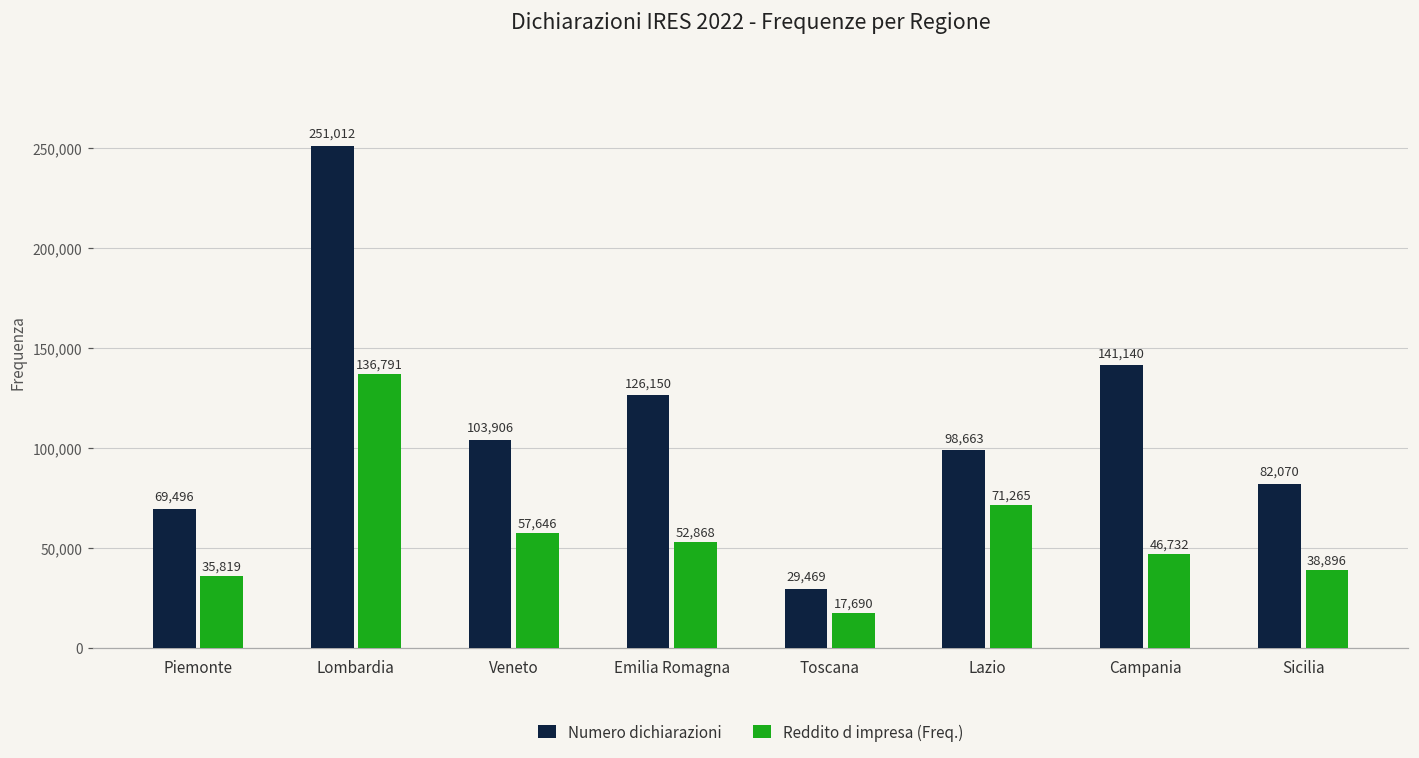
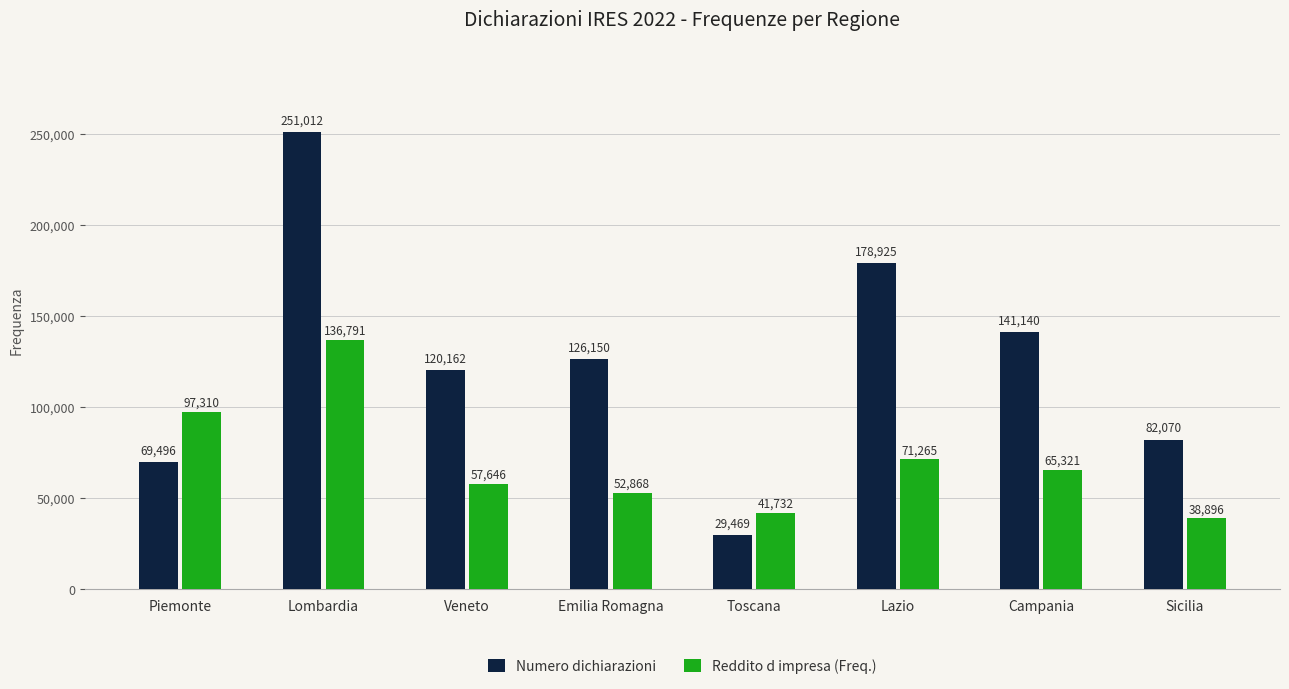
Reddito d impresa (Freq.), Piemonte: 35,819 -> 97,310
Numero dichiarazioni, Veneto: 103,906 -> 120,162
Reddito d impresa (Freq.), Toscana: 17,690 -> 41,732
Numero dichiarazioni, Lazio: 98,663 -> 178,925
Reddito d impresa (Freq.), Campania: 46,732 -> 65,321
